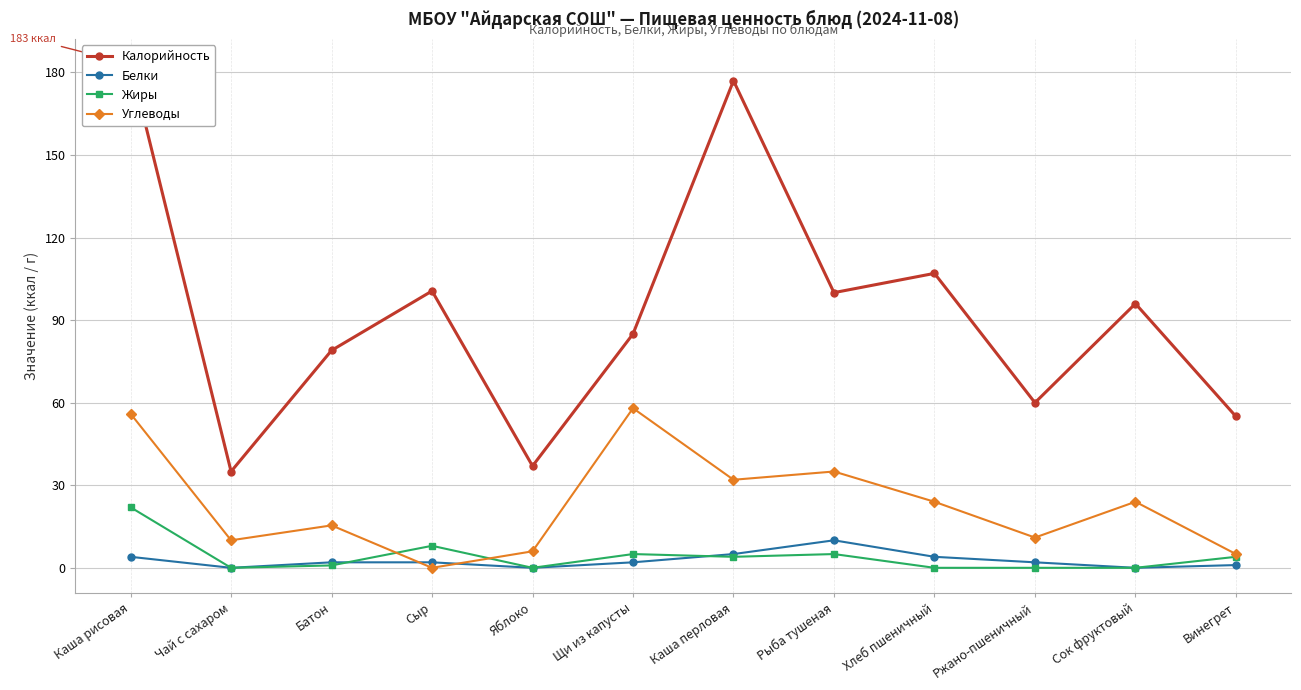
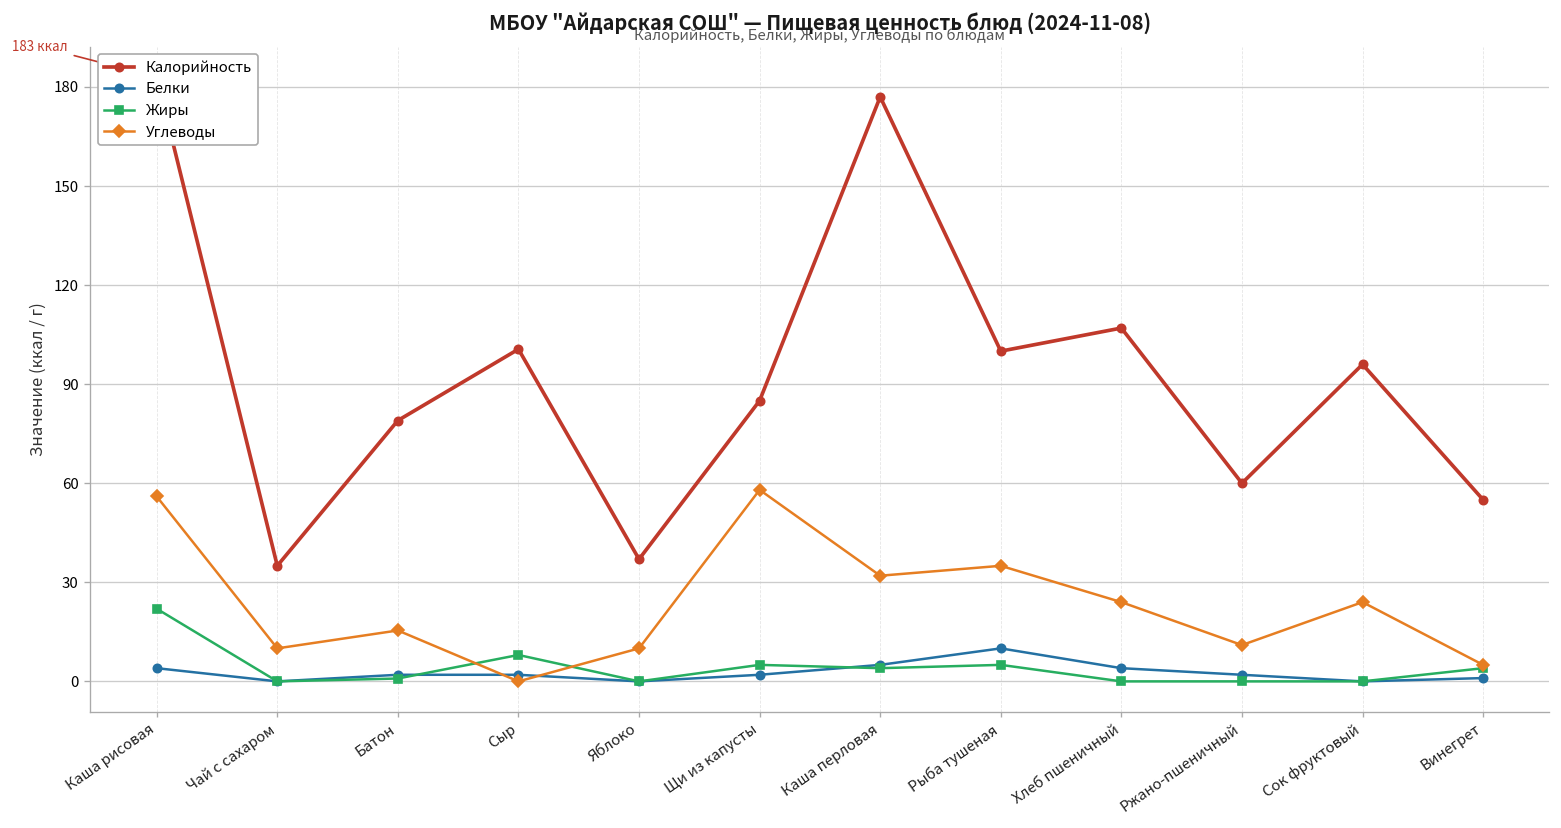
Углеводы, Яблоко: 6 -> 10
